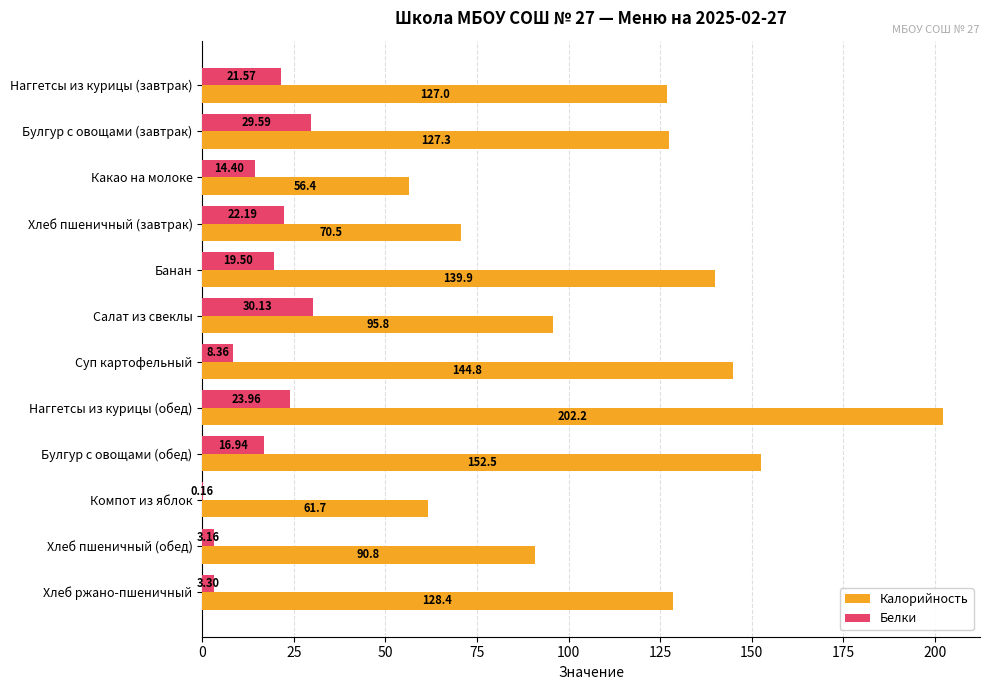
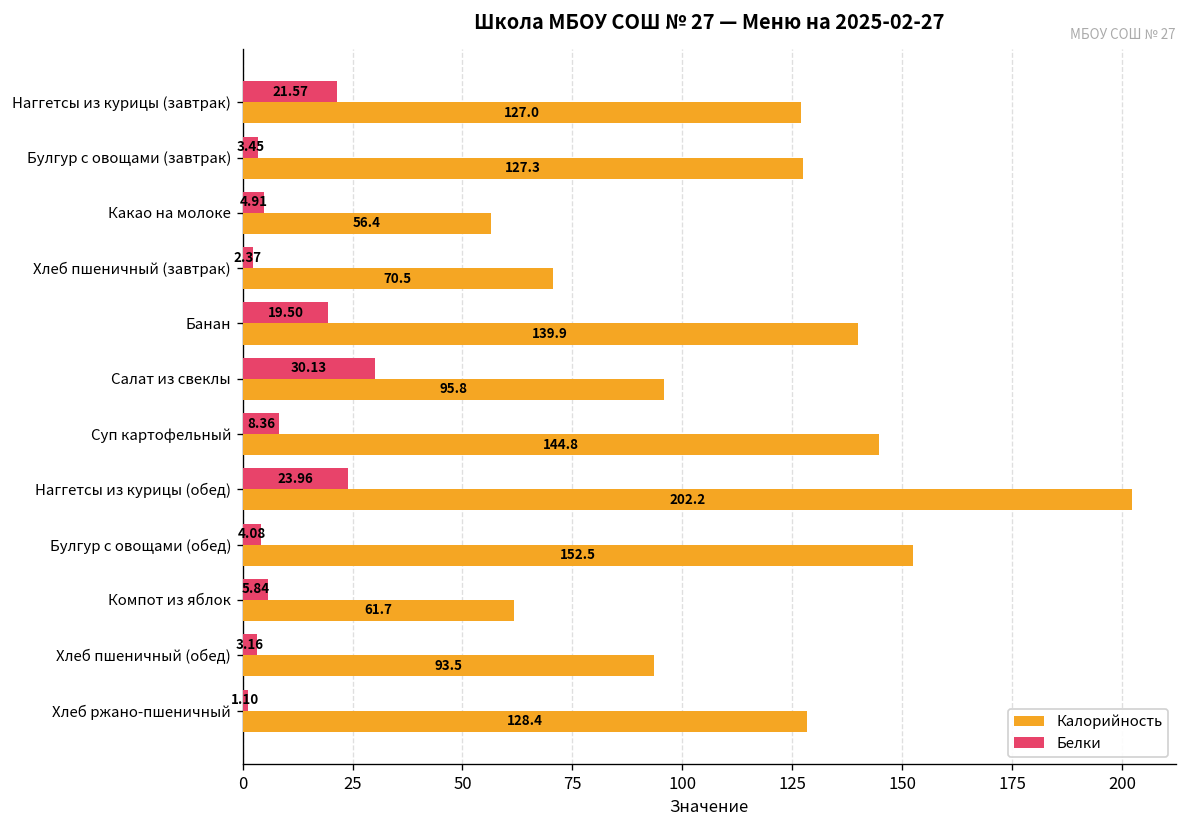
Белки, Булгур с овощами (завтрак): 29.59 -> 3.45
Белки, Какао на молоке: 14.40 -> 4.91
Белки, Хлеб пшеничный (завтрак): 22.19 -> 2.37
Белки, Булгур с овощами (обед): 16.94 -> 4.08
Белки, Компот из яблок: 0.16 -> 5.84
Калорийность, Хлеб пшеничный (обед): 90.8 -> 93.5
Белки, Хлеб ржано-пшеничный: 3.30 -> 1.10
